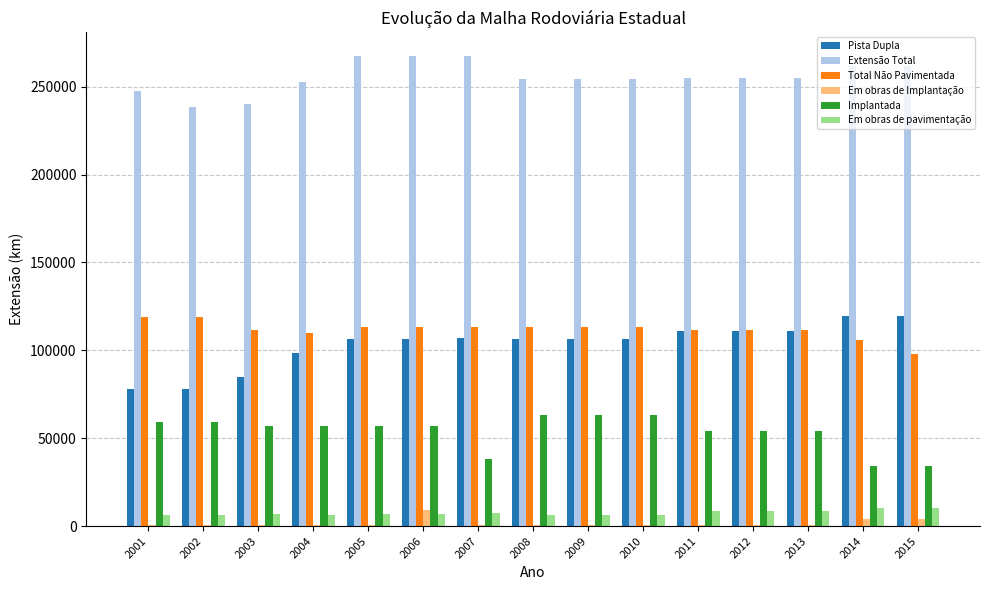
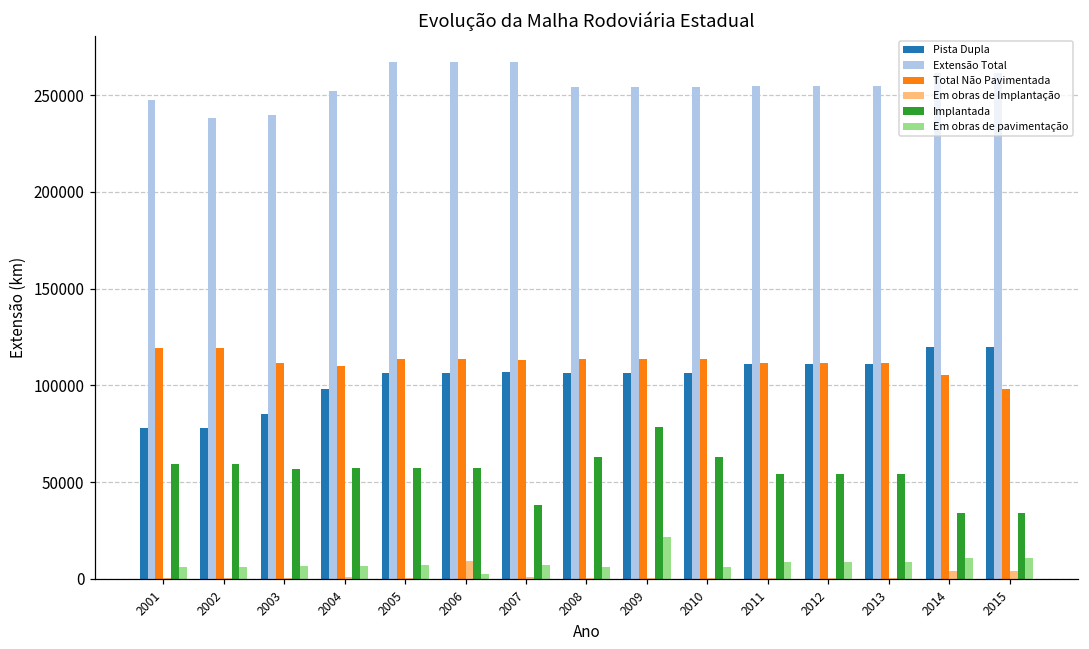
Em obras de pavimentação, 2006: 7000 -> 2000
Implantada, 2009: 63000 -> 78000
Em obras de pavimentação, 2009: 6000 -> 22000
